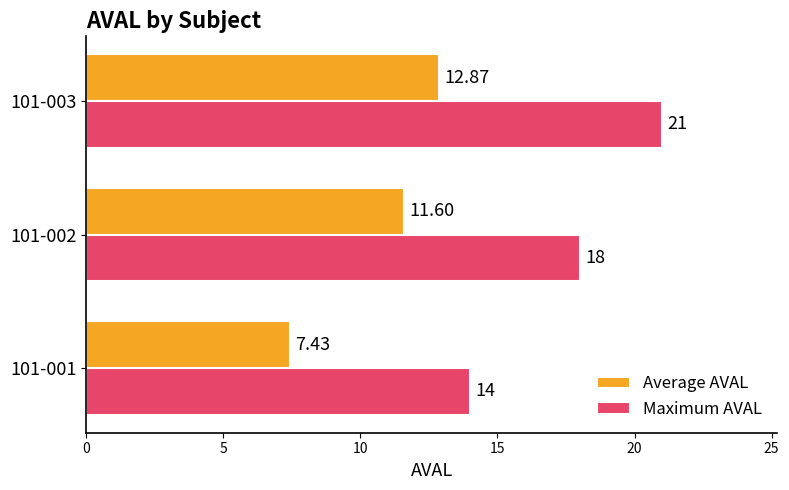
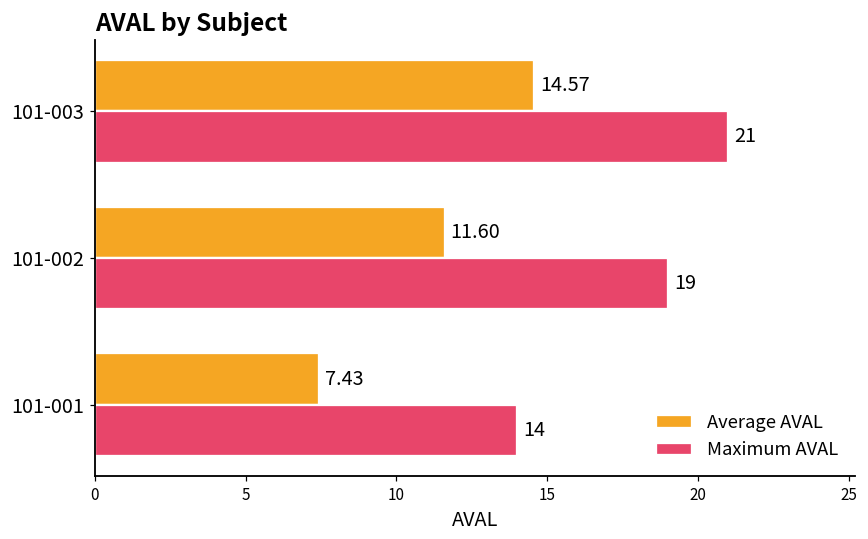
Average AVAL, 101-003: 12.87 -> 14.57
Maximum AVAL, 101-002: 18 -> 19
